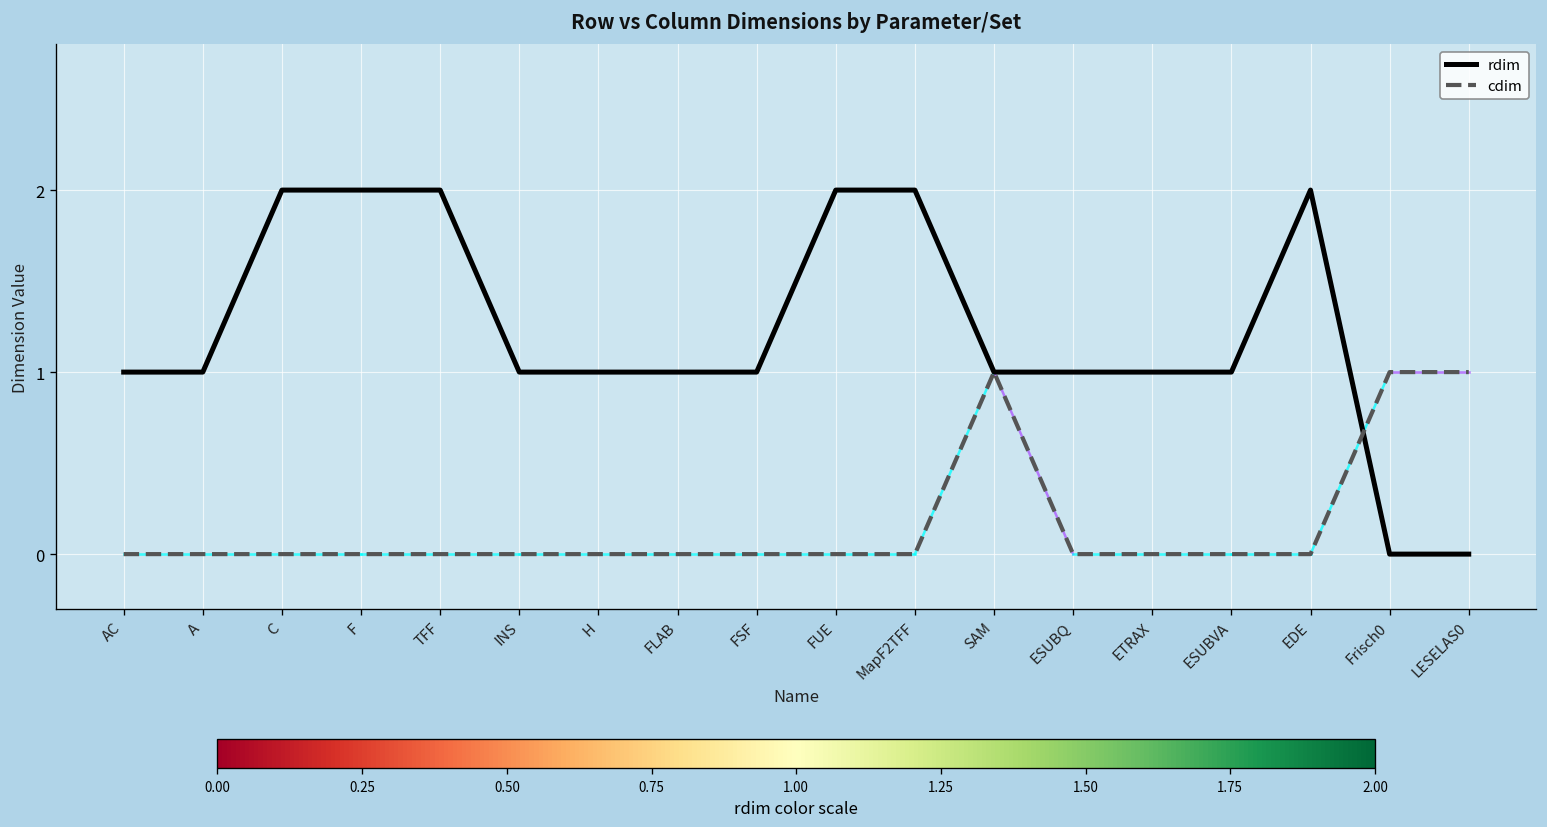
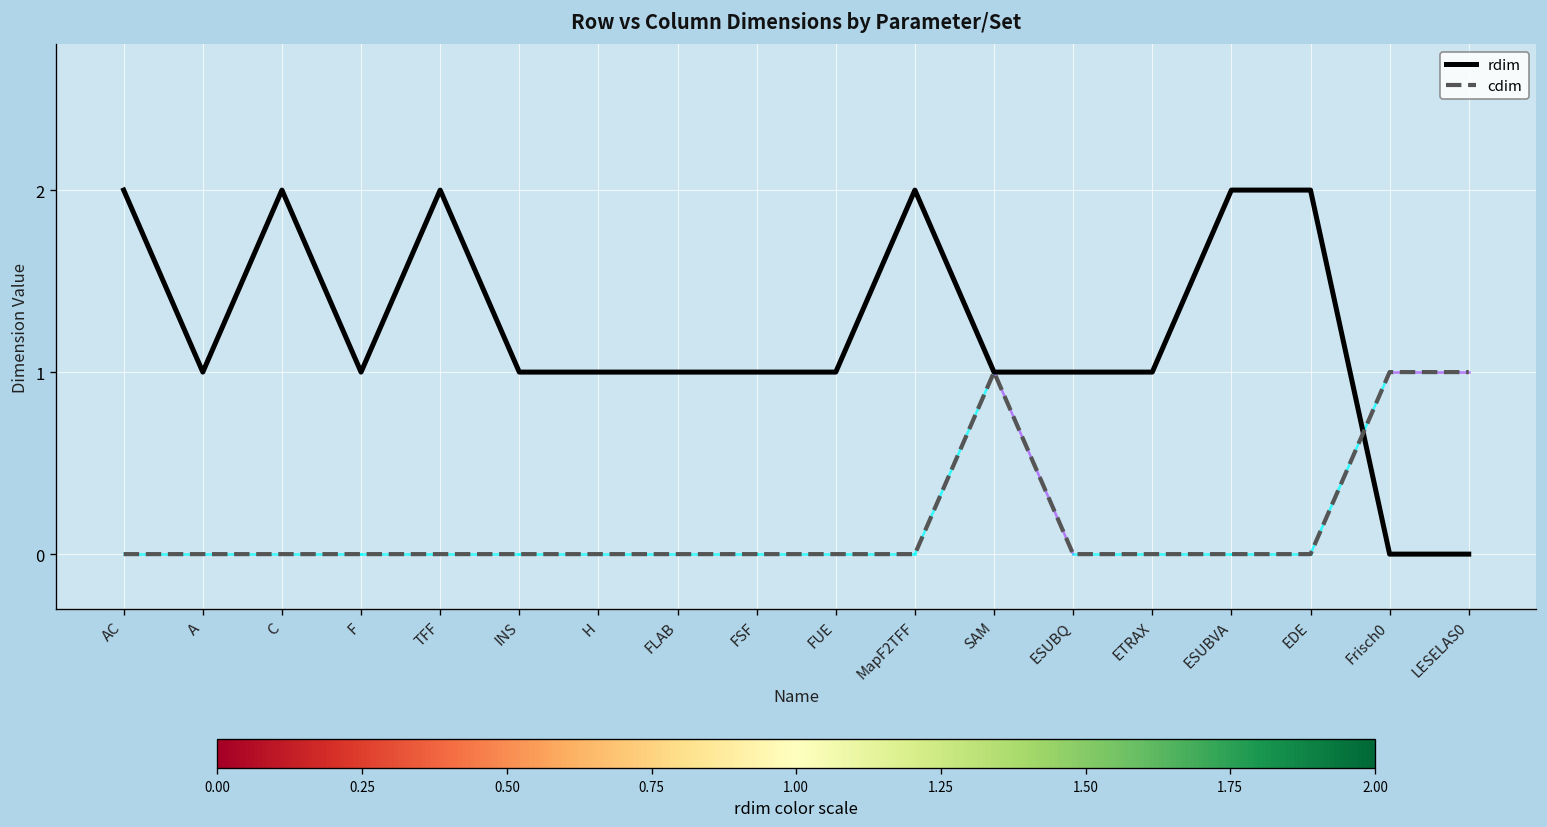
rdim, AC: 1 -> 2
rdim, F: 2 -> 1
rdim, FUE: 2 -> 1
rdim, ESUBVA: 1 -> 2
